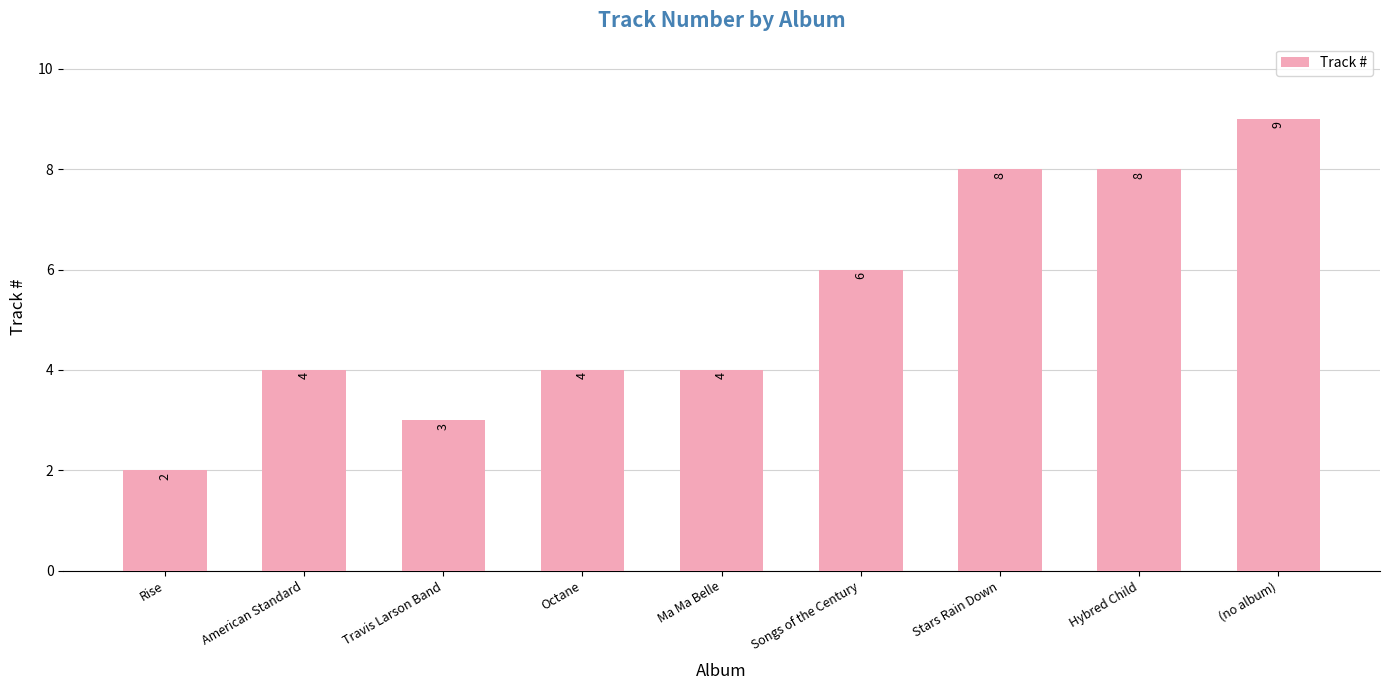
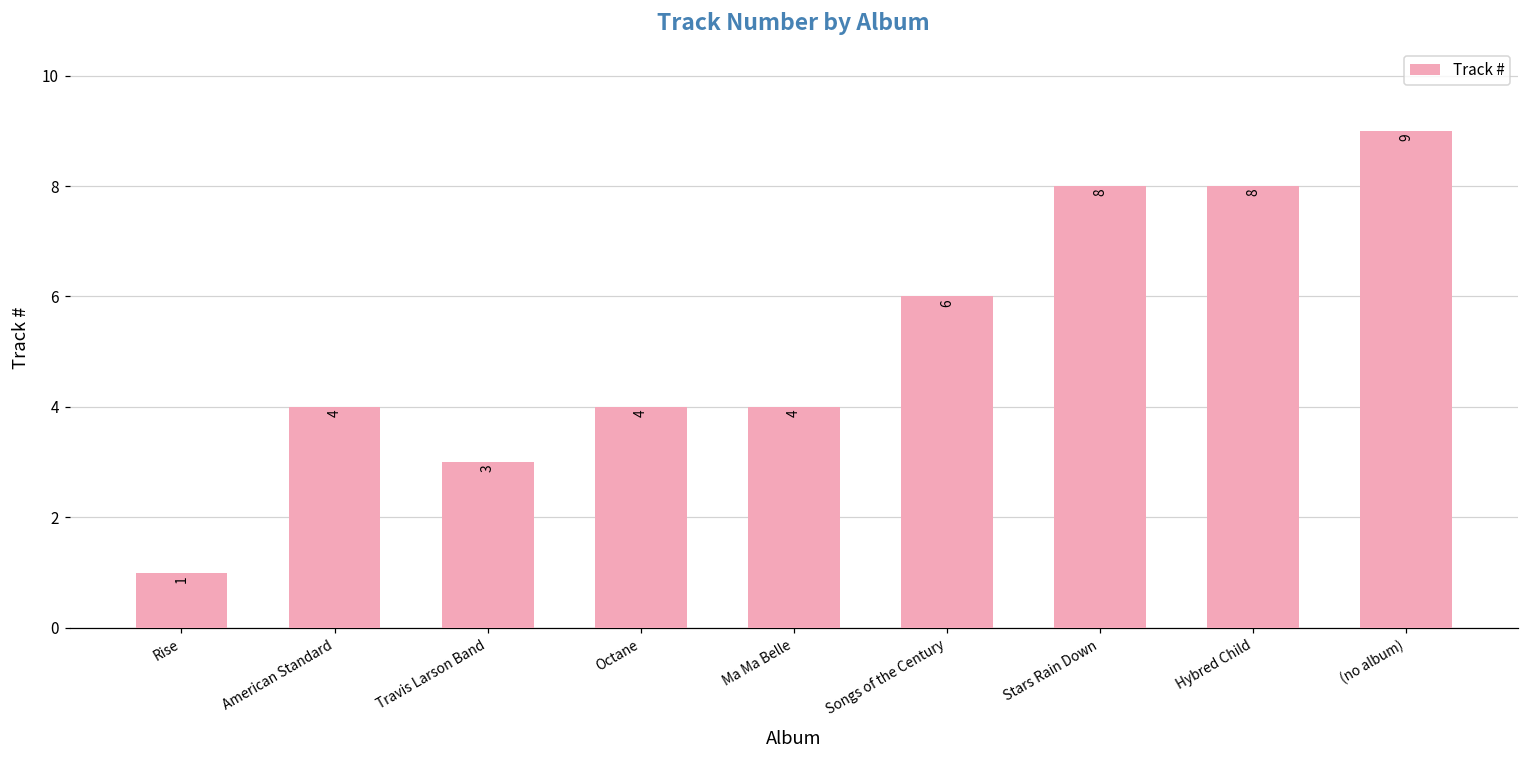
Rise: 2 -> 1
